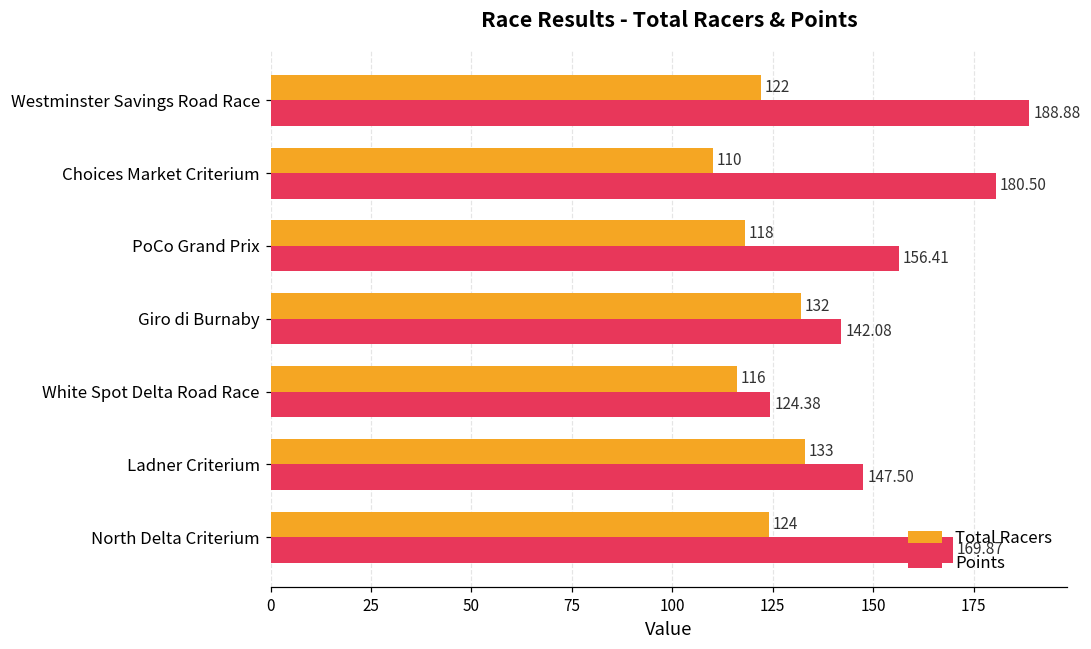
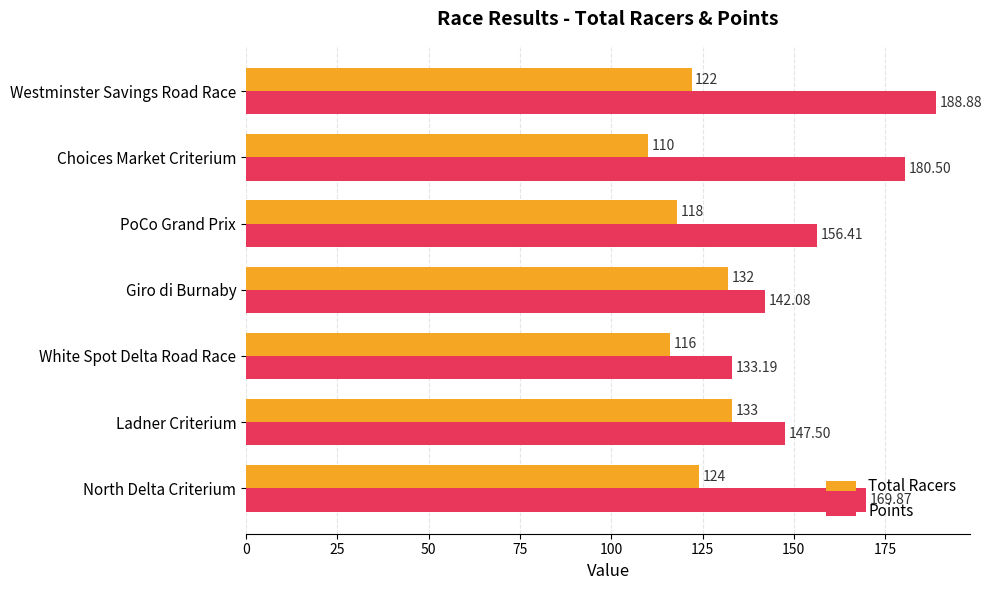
Points, White Spot Delta Road Race: 124.38 -> 133.19
